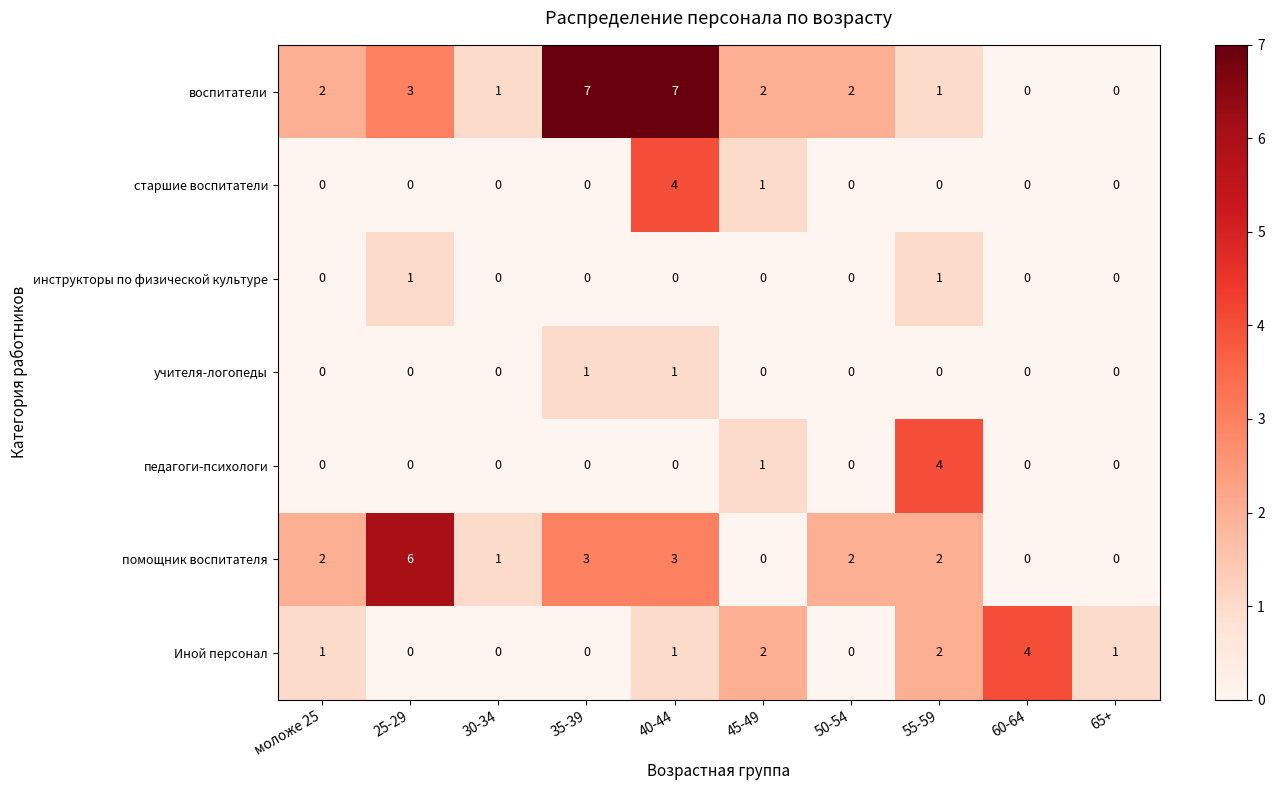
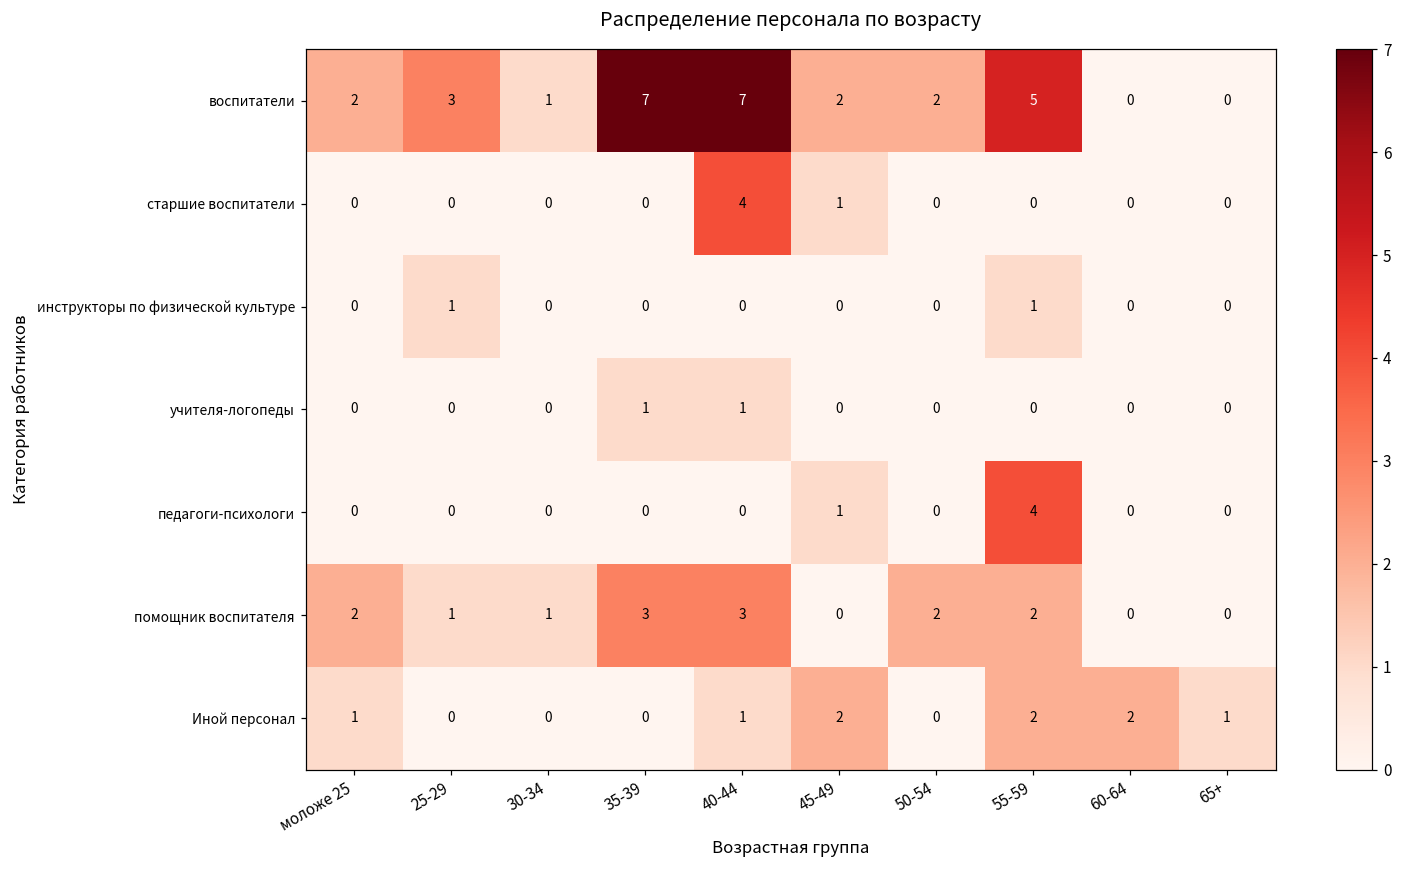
воспитатели, 55-59: 1 -> 5
помощник воспитателя, 25-29: 6 -> 1
Иной персонал, 60-64: 4 -> 2
